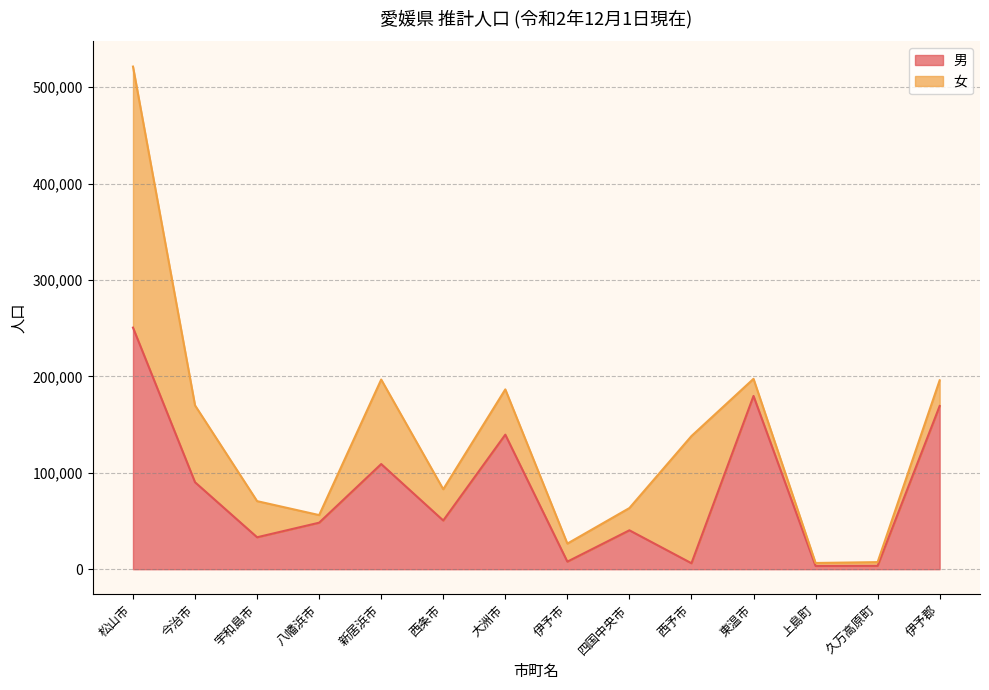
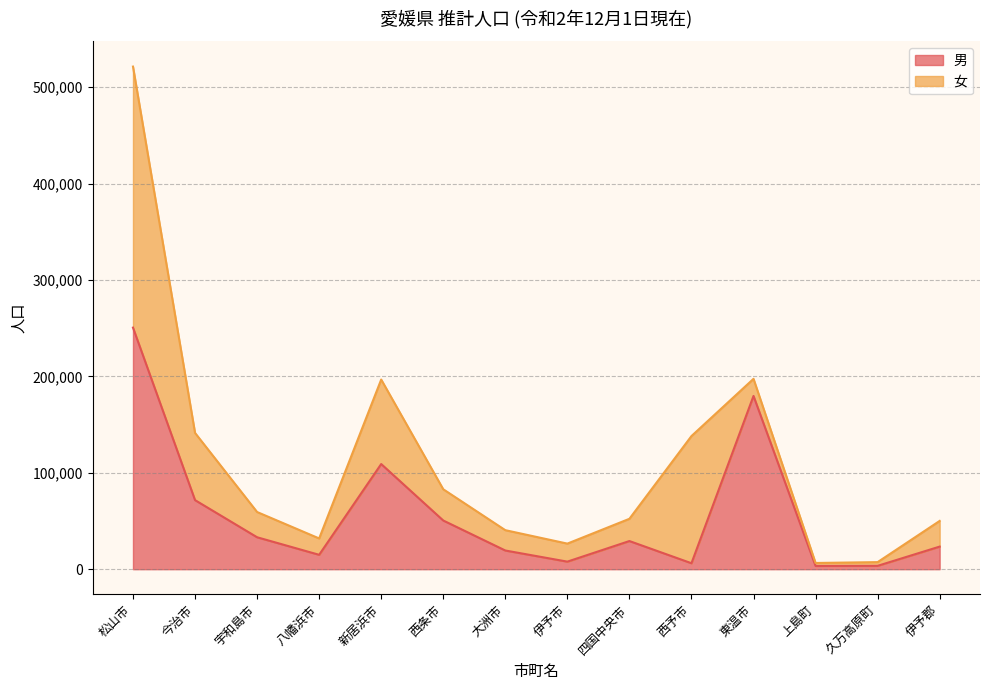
男, 今治市: 90,000 -> 70,000
女, 今治市: 80,000 -> 70,000
女, 宇和島市: 40,000 -> 30,000
男, 八幡浜市: 50,000 -> 10,000
女, 八幡浜市: 10,000 -> 20,000
男, 大洲市: 140,000 -> 20,000
女, 大洲市: 50,000 -> 20,000
男, 四国中央市: 40,000 -> 30,000
男, 伊予郡: 170,000 -> 20,000
